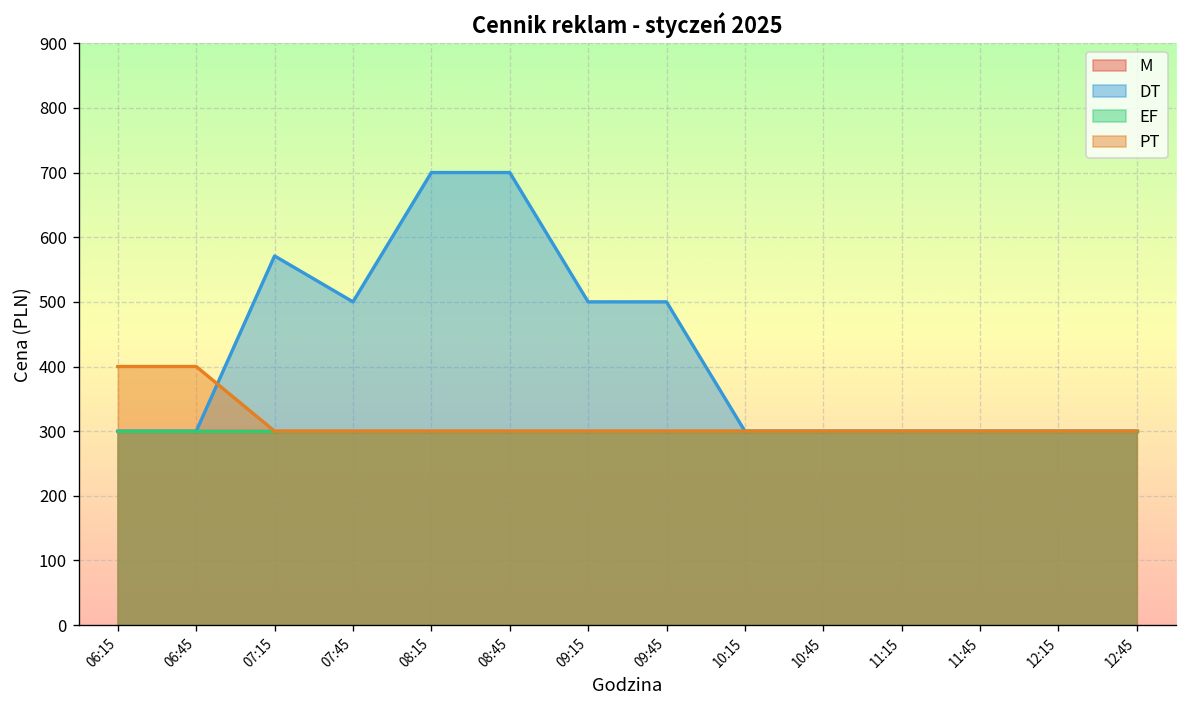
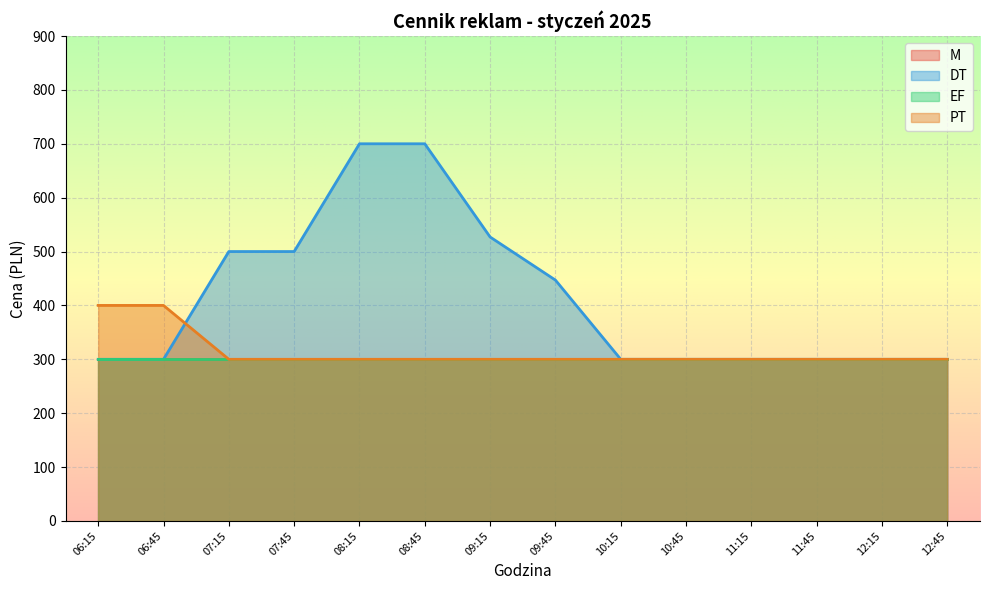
DT, 07:15: 570 -> 500
DT, 09:15: 500 -> 530
DT, 09:45: 500 -> 450
